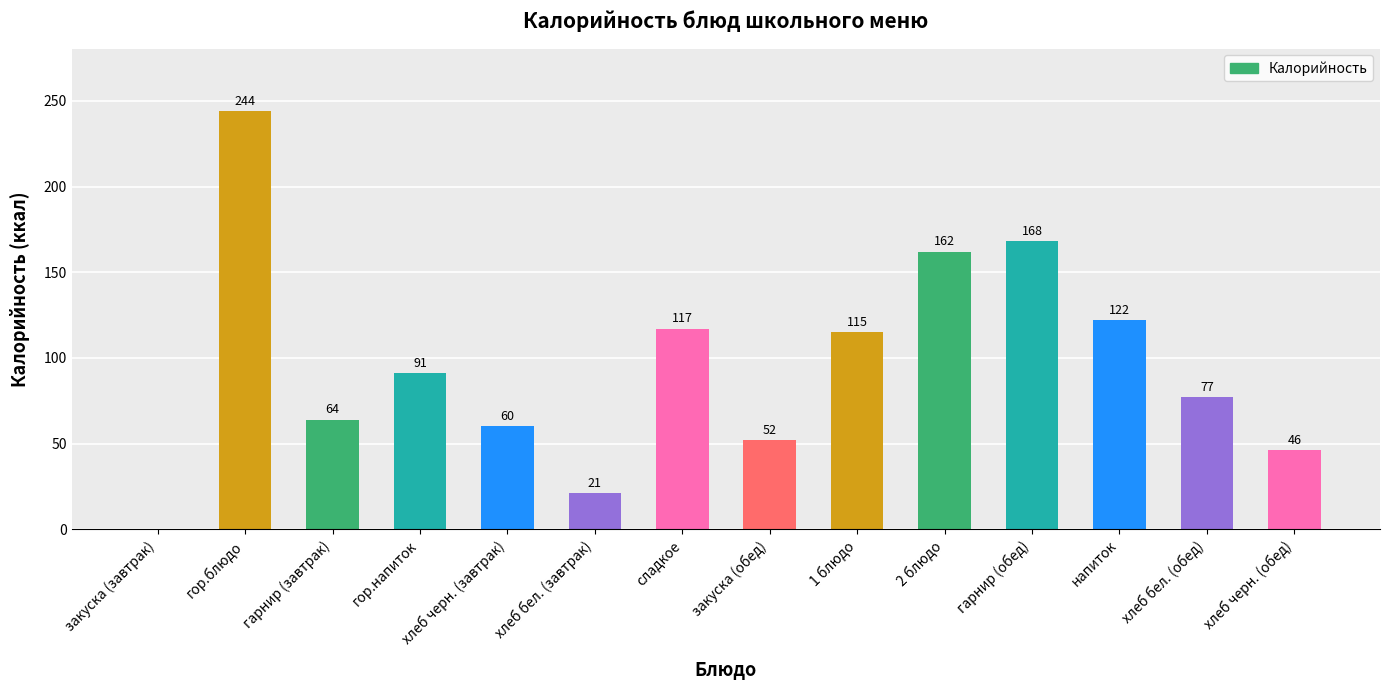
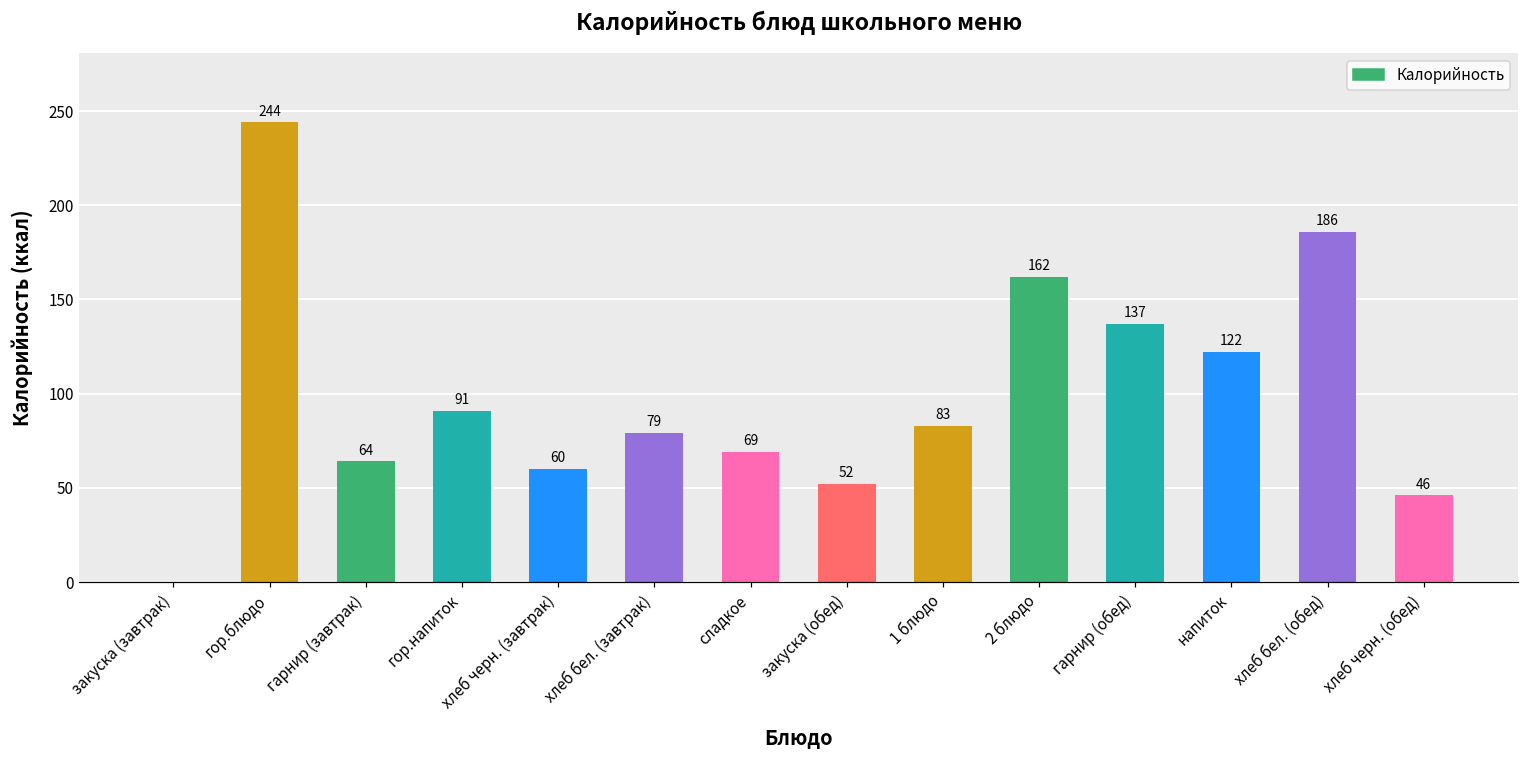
хлеб бел. (завтрак): 21 -> 79
сладкое: 117 -> 69
1 блюдо: 115 -> 83
гарнир (обед): 168 -> 137
хлеб бел. (обед): 77 -> 186
